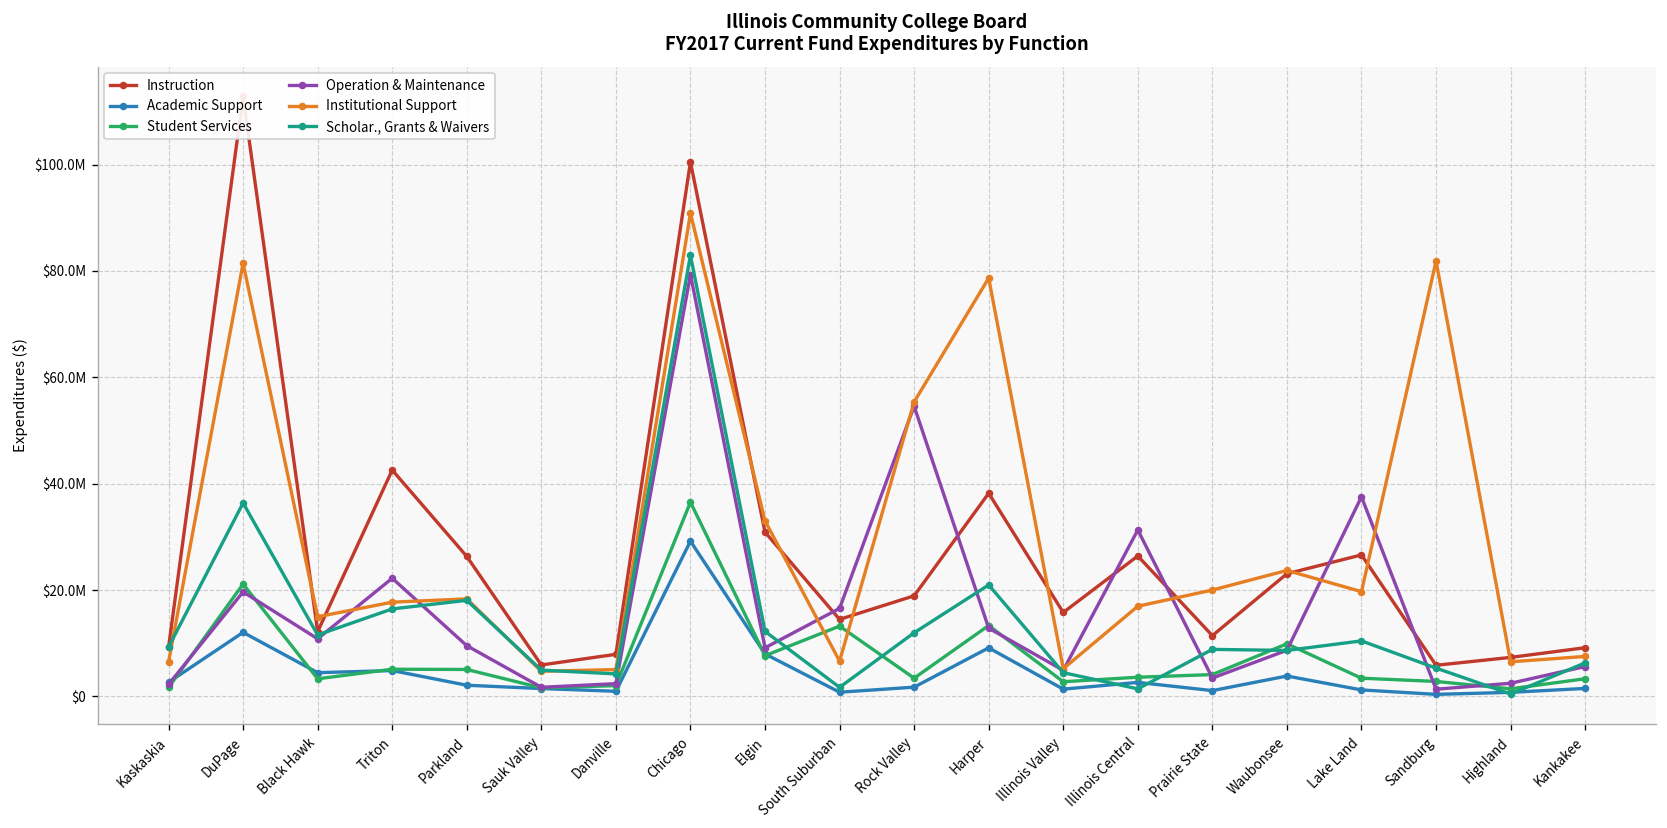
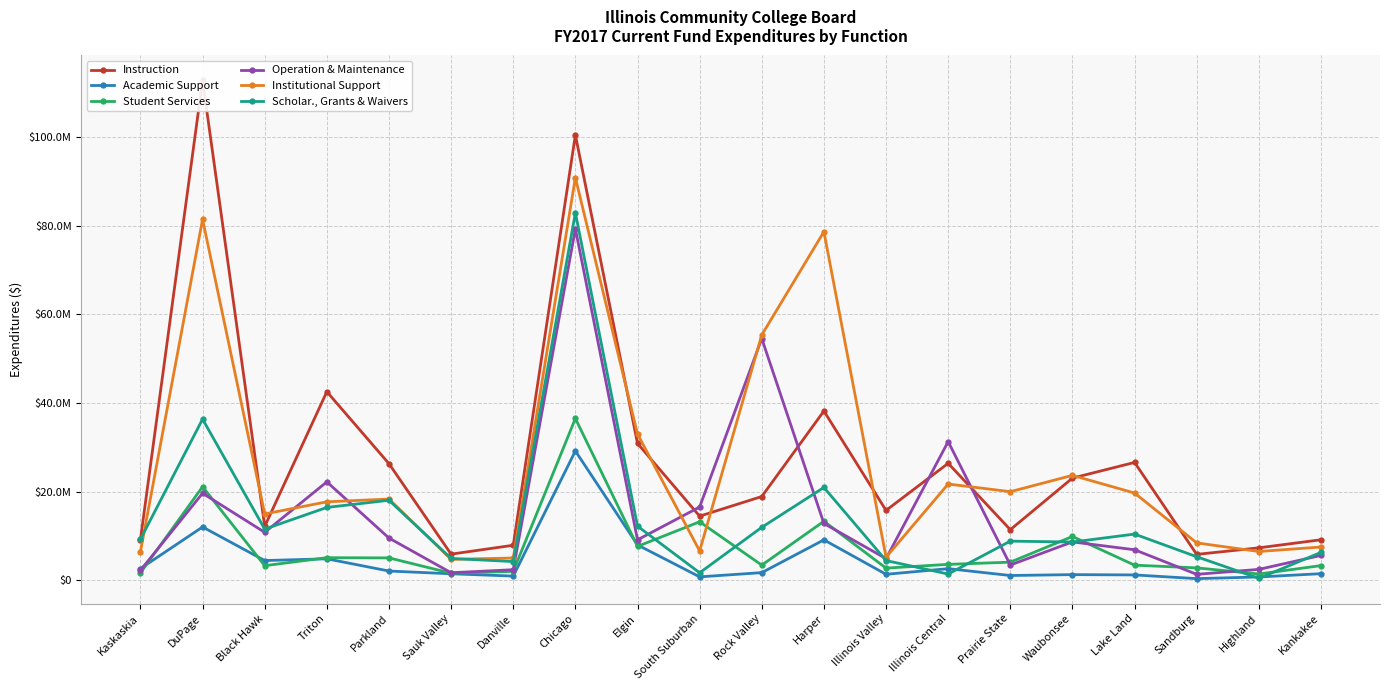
Institutional Support, Illinois Central: $17000000 -> $22000000
Academic Support, Waubonsee: $4000000 -> $1000000
Operation & Maintenance, Lake Land: $38000000 -> $7000000
Institutional Support, Sandburg: $82000000 -> $8000000
